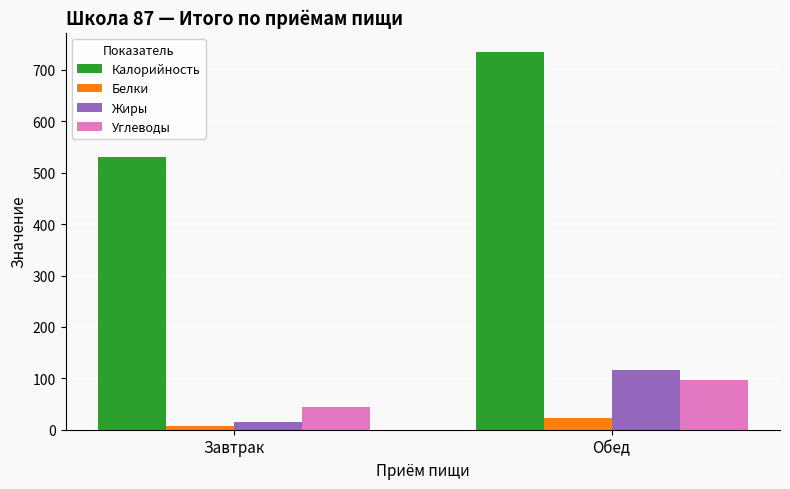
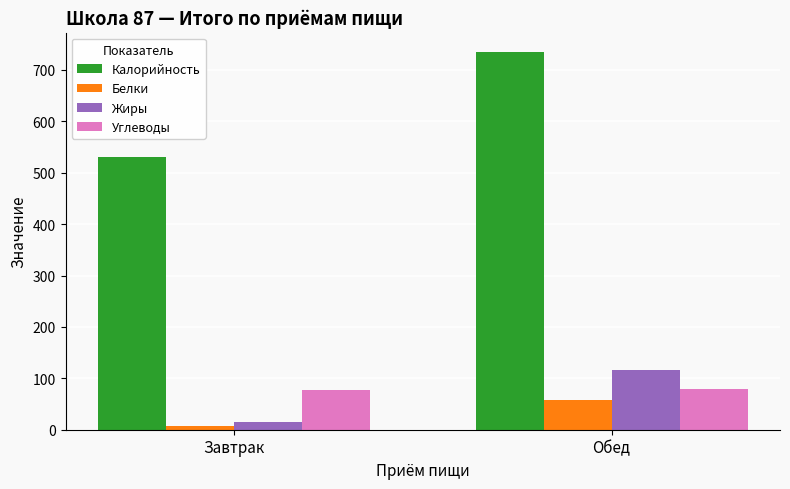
Углеводы, Завтрак: 40 -> 80
Белки, Обед: 20 -> 60
Углеводы, Обед: 100 -> 80
